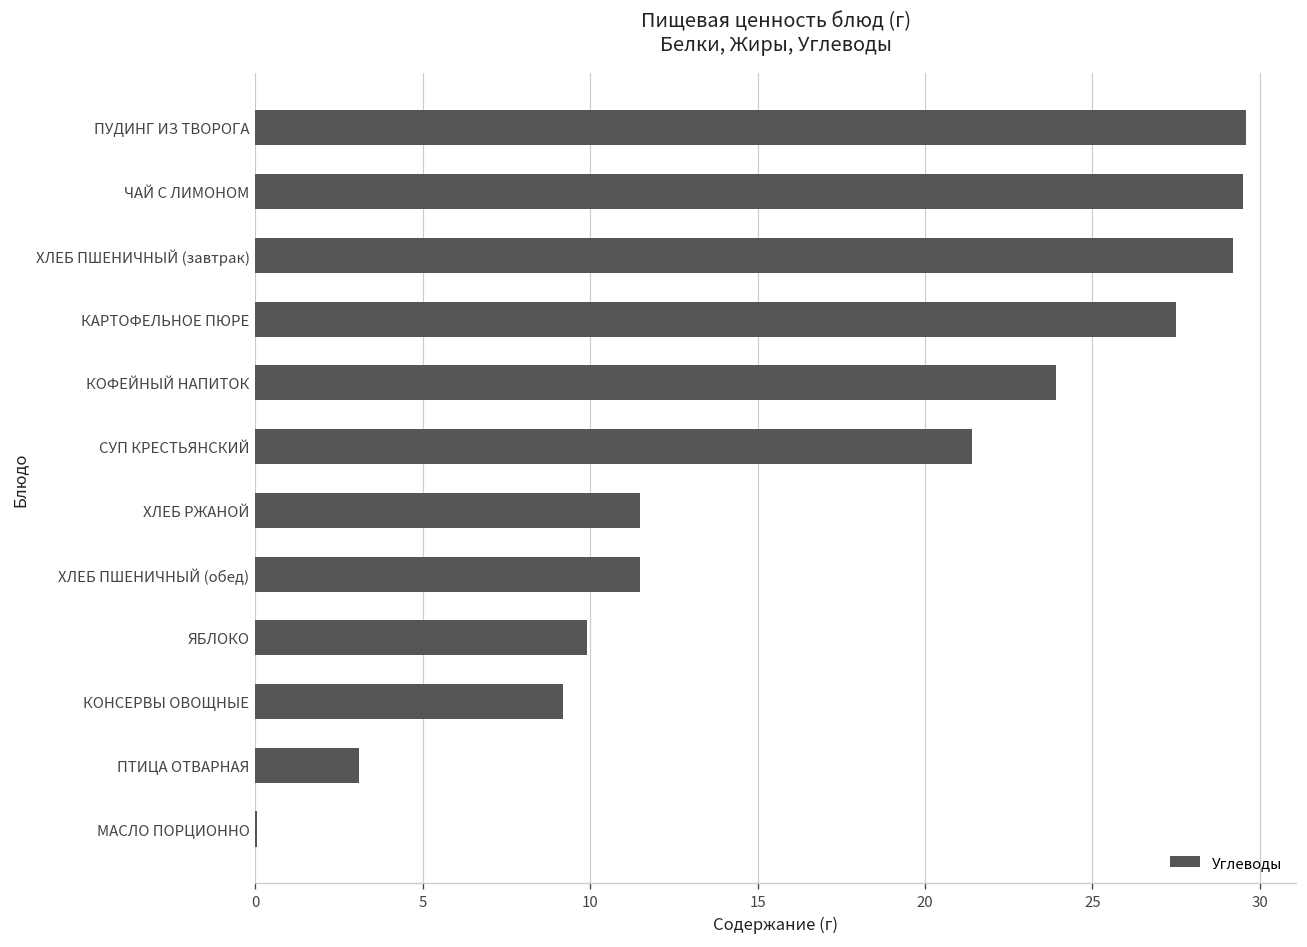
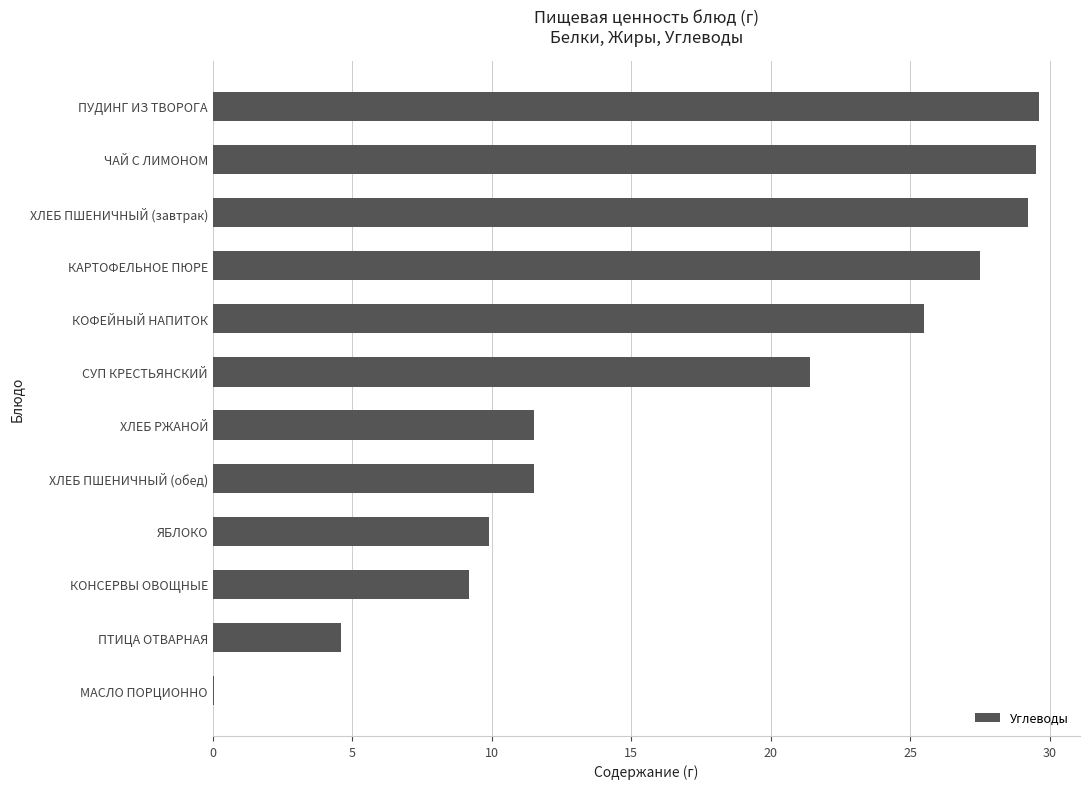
КОФЕЙНЫЙ НАПИТОК: 23.9 -> 25.5
ПТИЦА ОТВАРНАЯ: 3.1 -> 4.6
